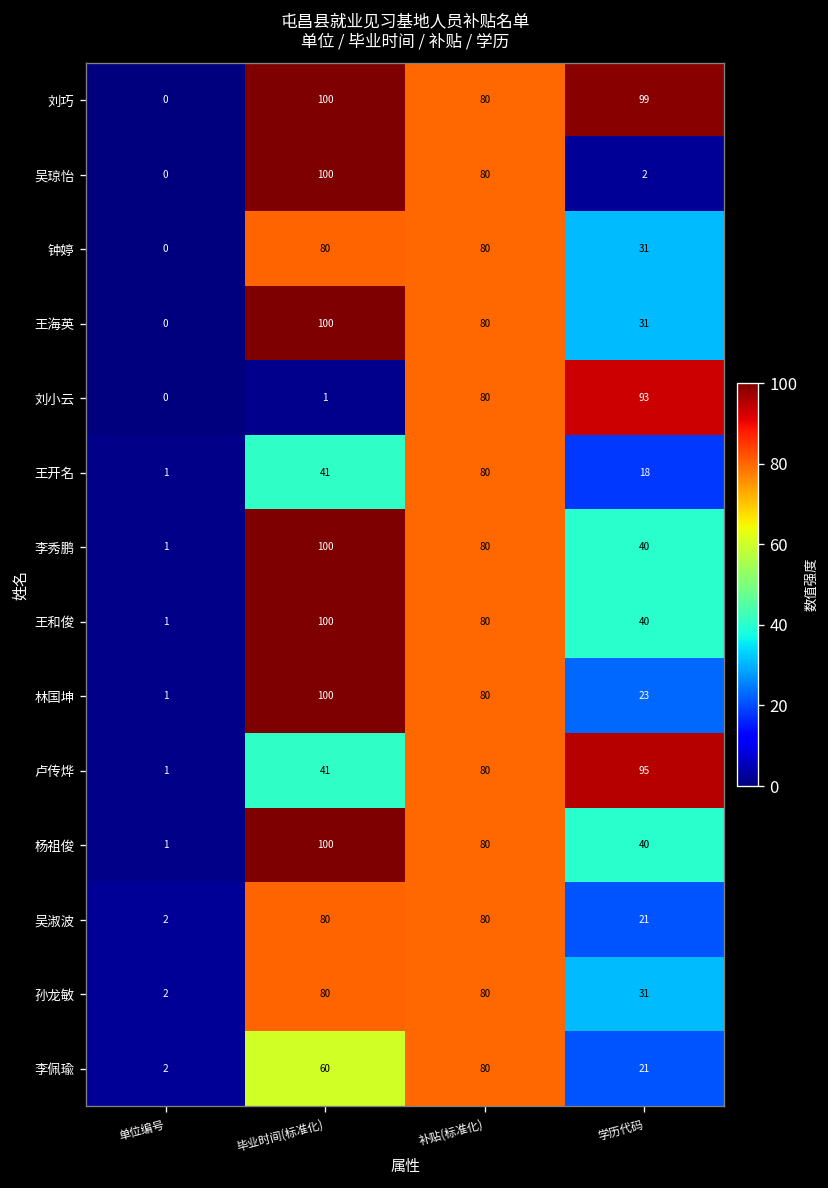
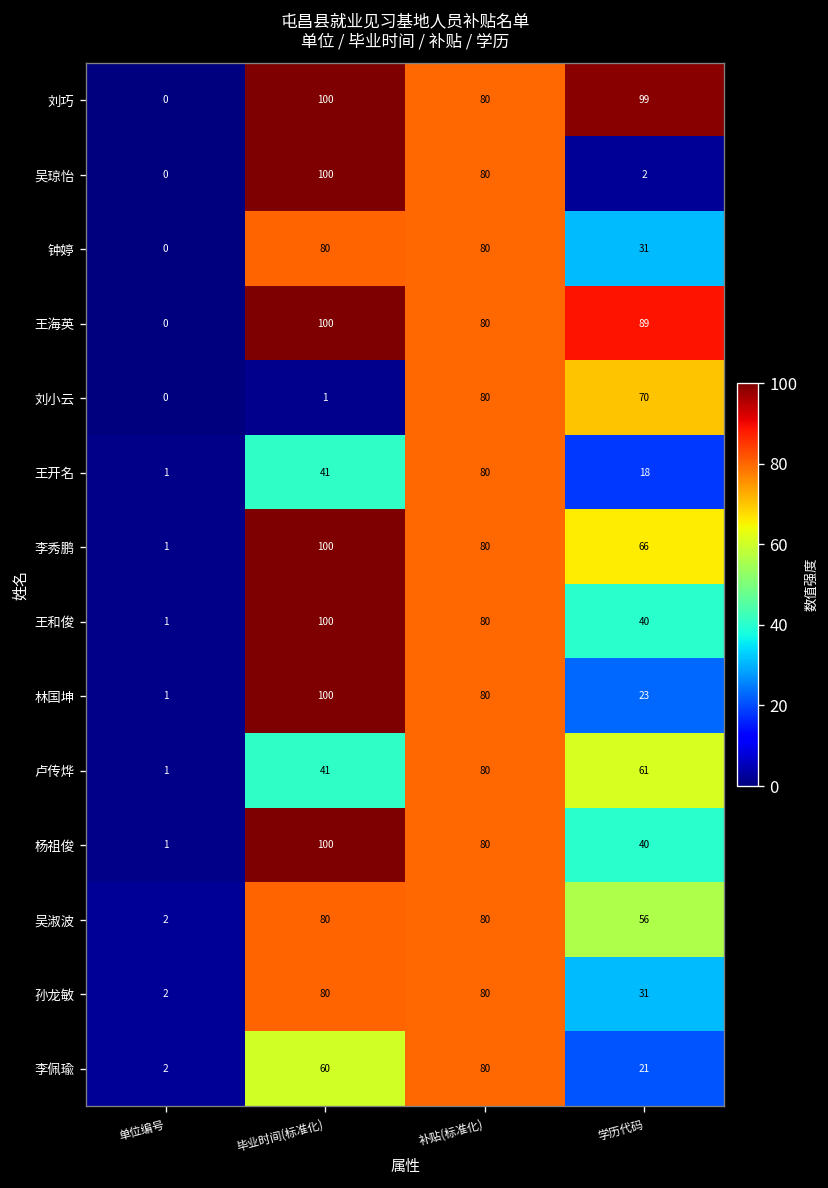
王海英, 学历代码: 31 -> 89
刘小云, 学历代码: 93 -> 70
李秀鹏, 学历代码: 40 -> 66
卢传烨, 学历代码: 95 -> 61
吴淑波, 学历代码: 21 -> 56
